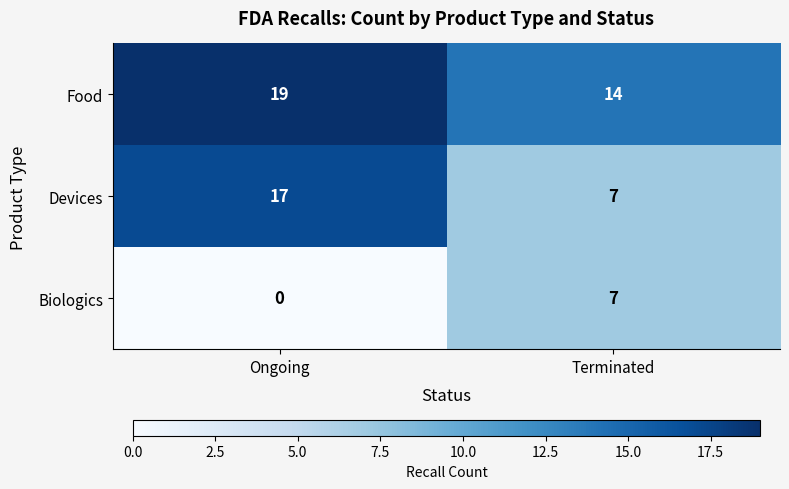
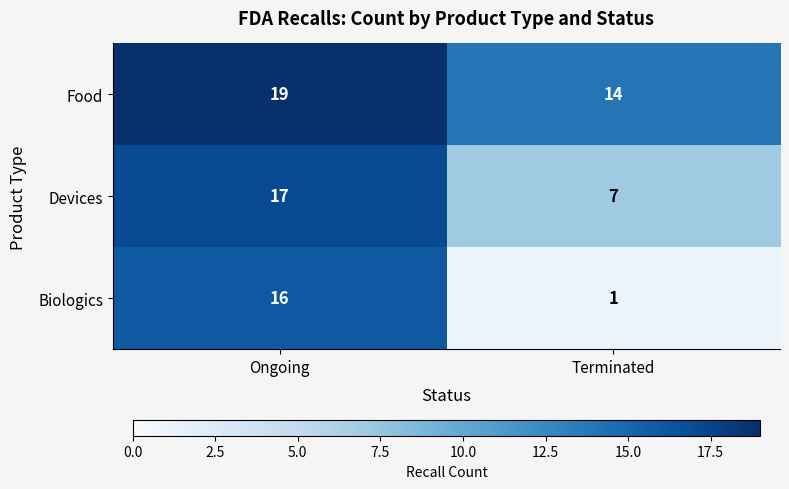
Biologics, Ongoing: 0 -> 16
Biologics, Terminated: 7 -> 1
